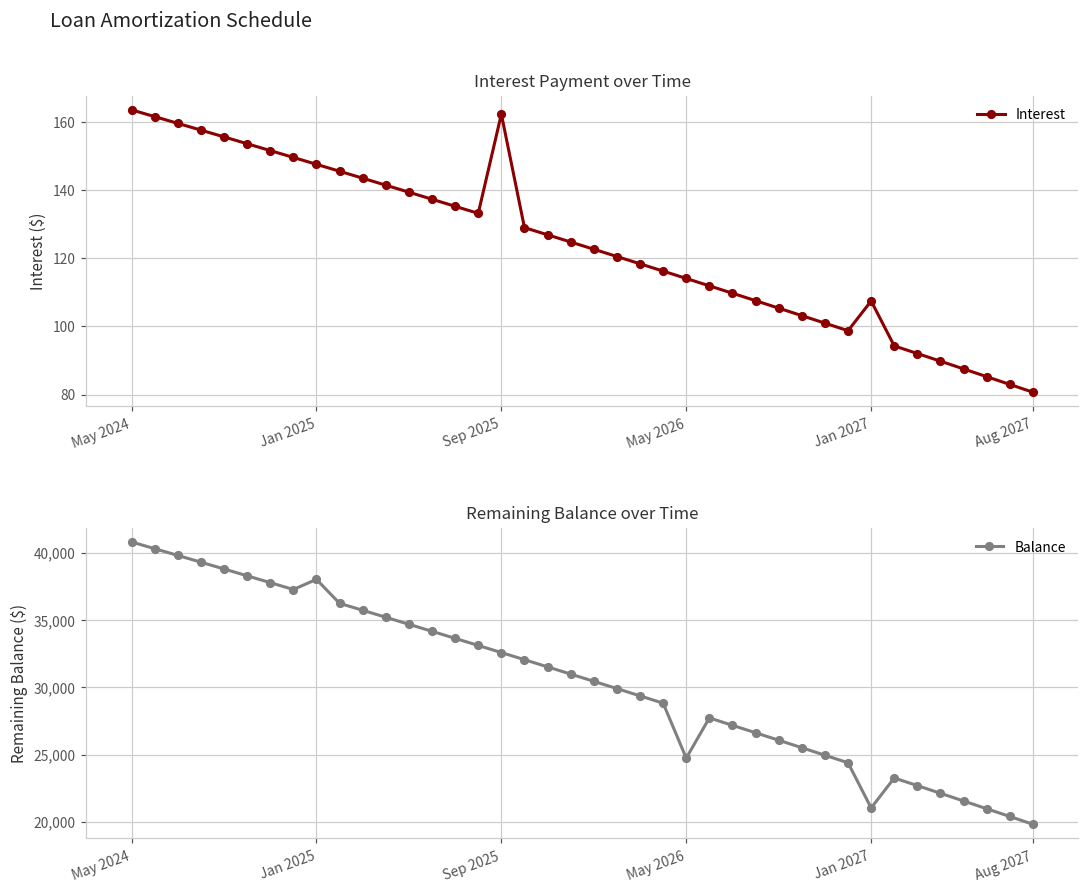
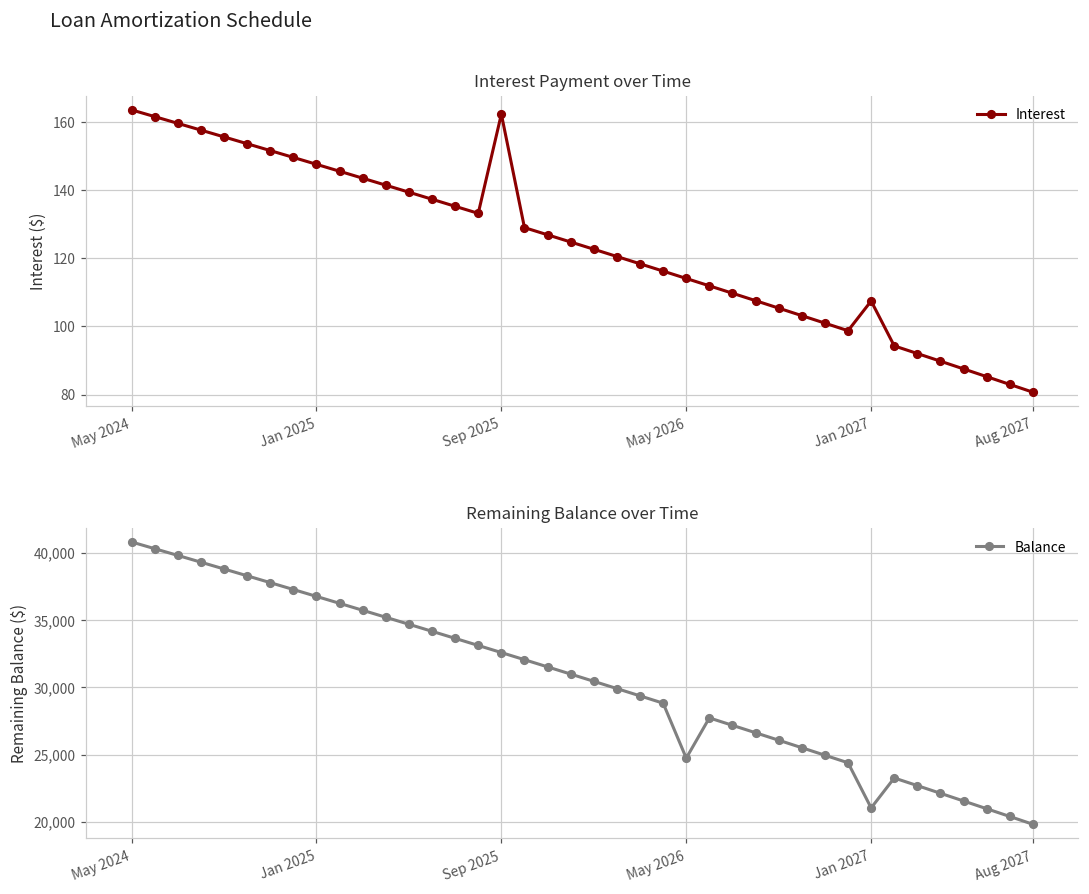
Remaining Balance over Time, Jan 2025: 38,000 -> 36,800
